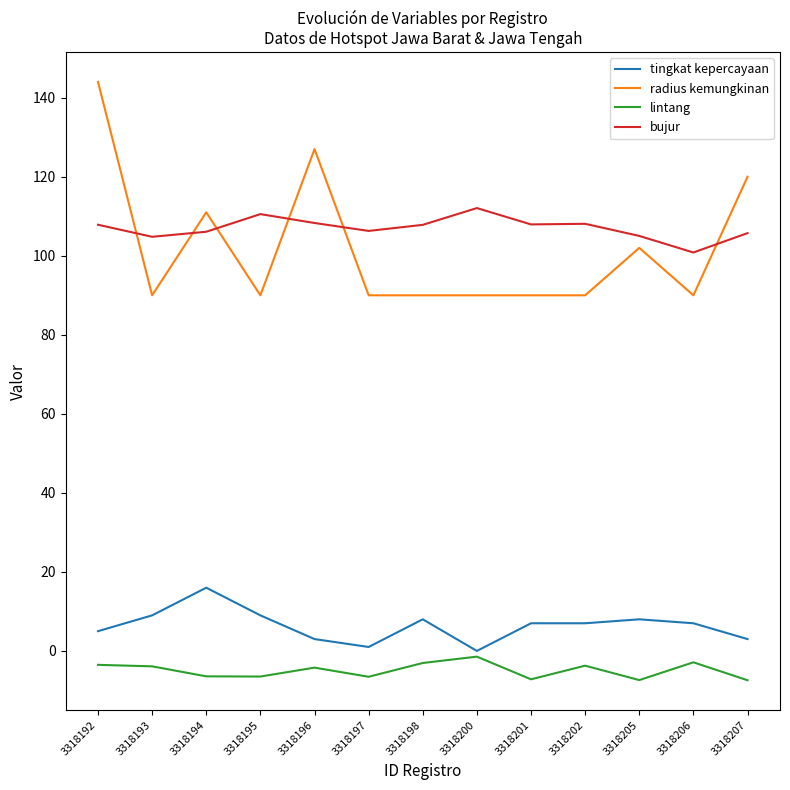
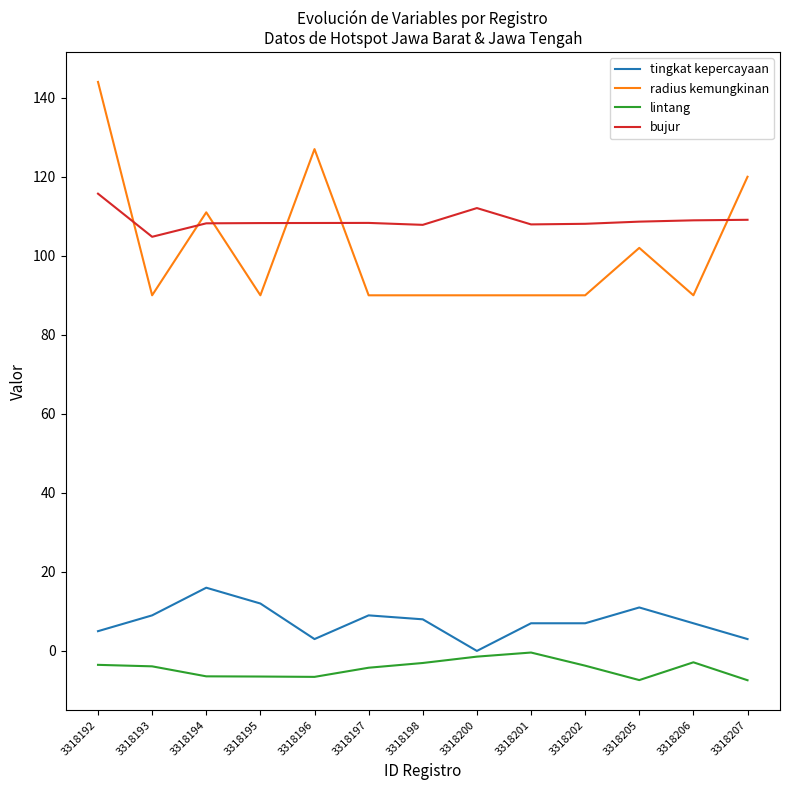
bujur, 3318192: 108 -> 116
bujur, 3318194: 106 -> 108
tingkat kepercayaan, 3318195: 9 -> 12
bujur, 3318195: 111 -> 108
lintang, 3318196: -4 -> -7
tingkat kepercayaan, 3318197: 1 -> 9
lintang, 3318197: -7 -> -4
bujur, 3318197: 106 -> 108
lintang, 3318201: -7 -> 0
tingkat kepercayaan, 3318205: 8 -> 11
bujur, 3318205: 105 -> 109
bujur, 3318206: 101 -> 109
bujur, 3318207: 106 -> 109
